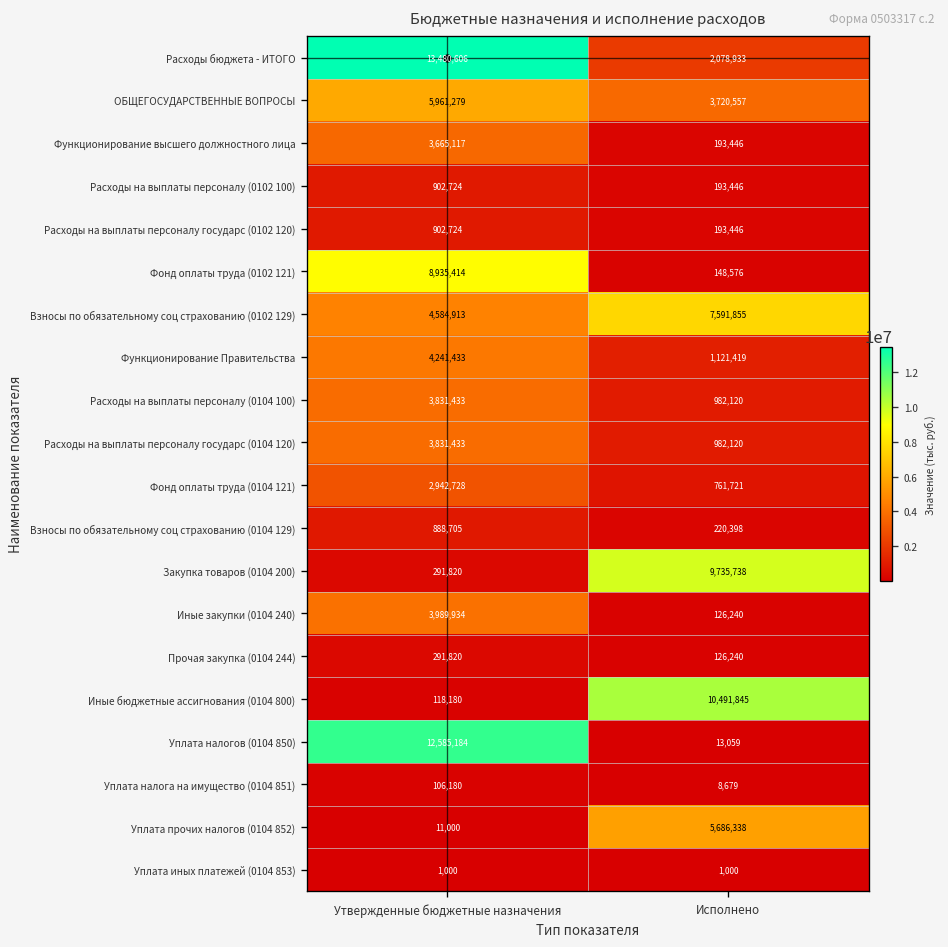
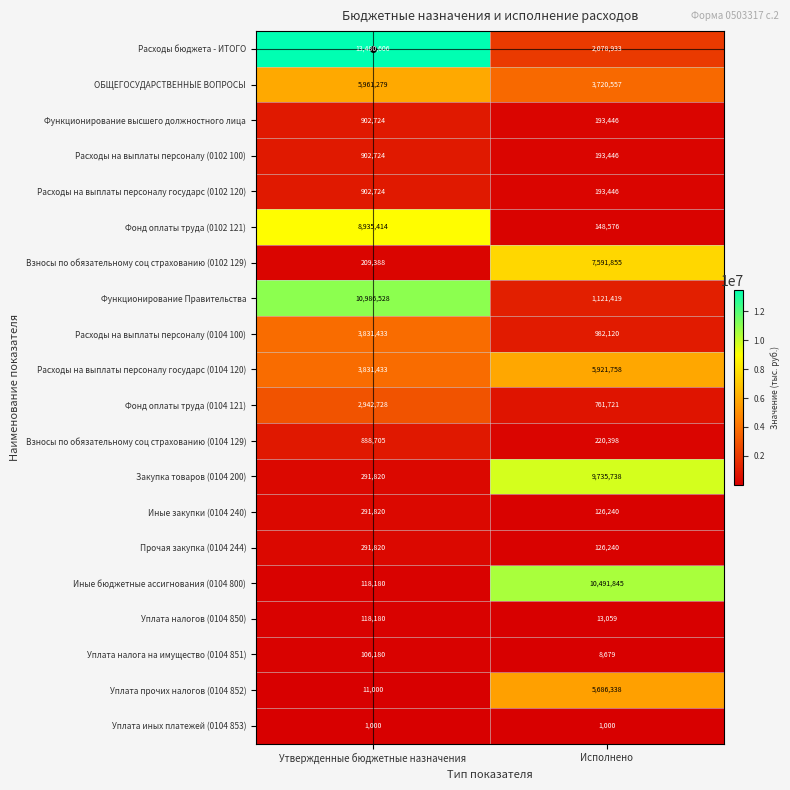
Функционирование высшего должностного лица, Утвержденные бюджетные назначения: 3,665,117 -> 902,724
Взносы по обязательному соц страхованию (0102 129), Утвержденные бюджетные назначения: 4,584,913 -> 209,388
Функционирование Правительства, Утвержденные бюджетные назначения: 4,241,433 -> 10,986,528
Расходы на выплаты персоналу государс (0104 120), Исполнено: 982,120 -> 5,921,758
Иные закупки (0104 240), Утвержденные бюджетные назначения: 3,989,934 -> 291,820
Уплата налогов (0104 850), Утвержденные бюджетные назначения: 12,585,184 -> 118,180
